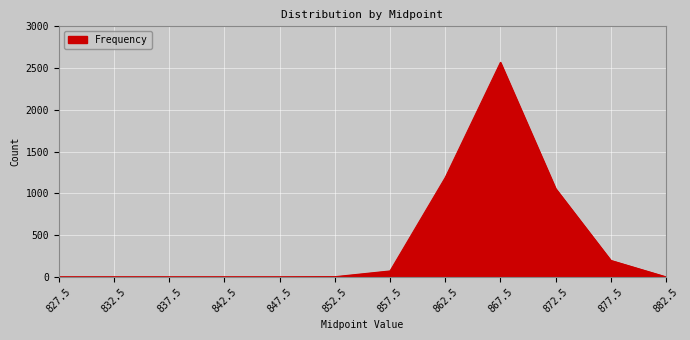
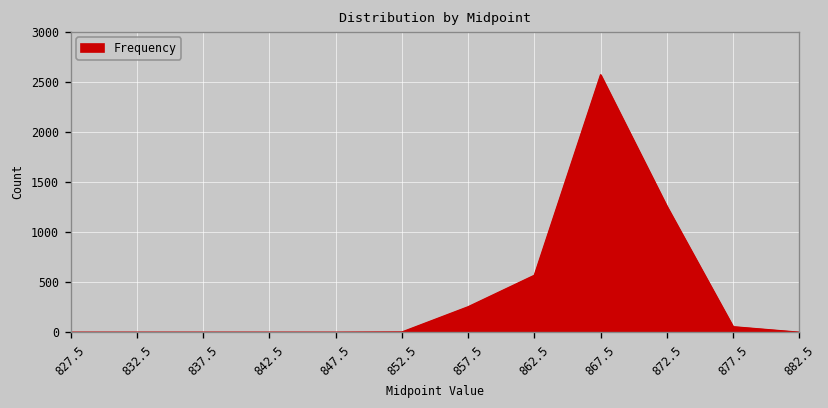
857.5: 100 -> 300
862.5: 1200 -> 600
872.5: 1100 -> 1300
877.5: 200 -> 100
